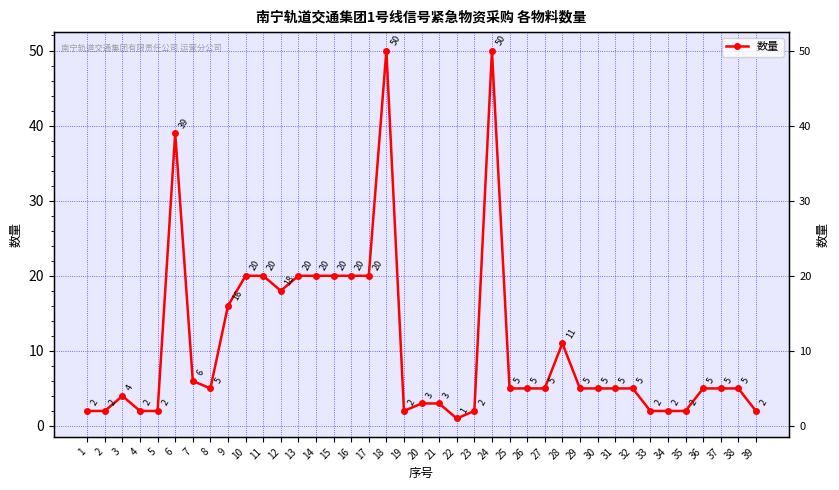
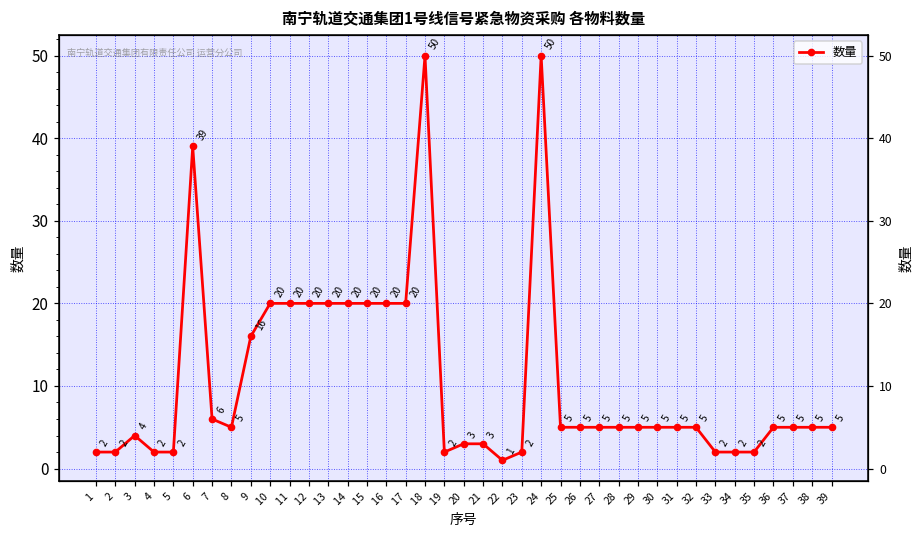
12: 18 -> 20
28: 11 -> 5
39: 2 -> 5
